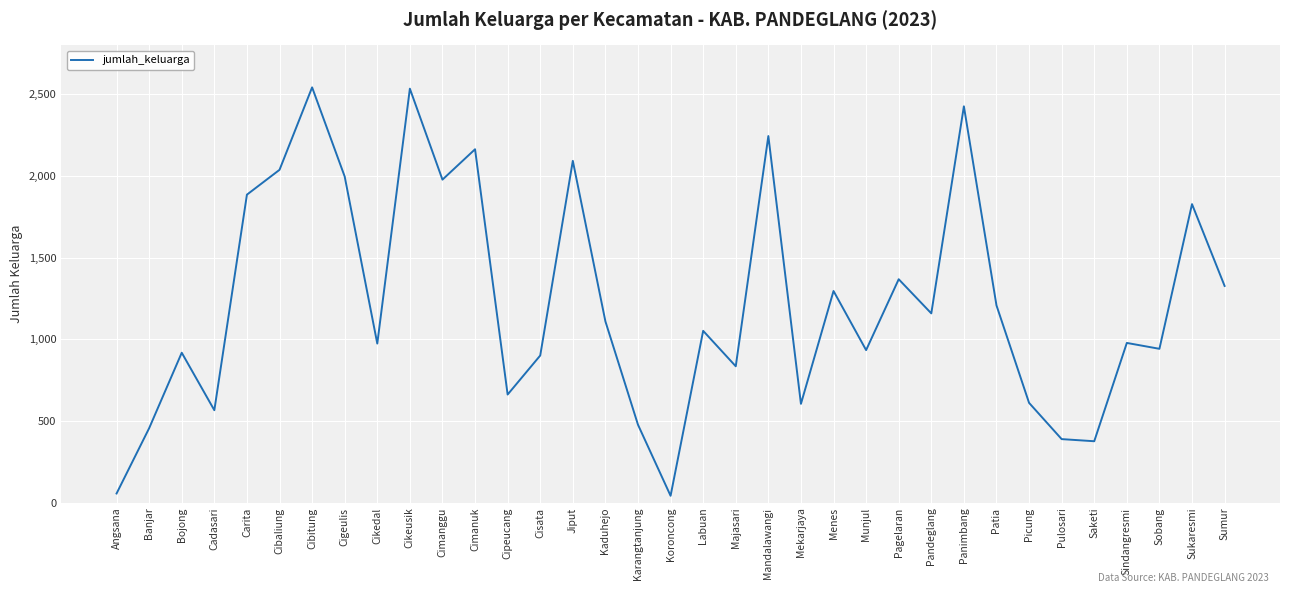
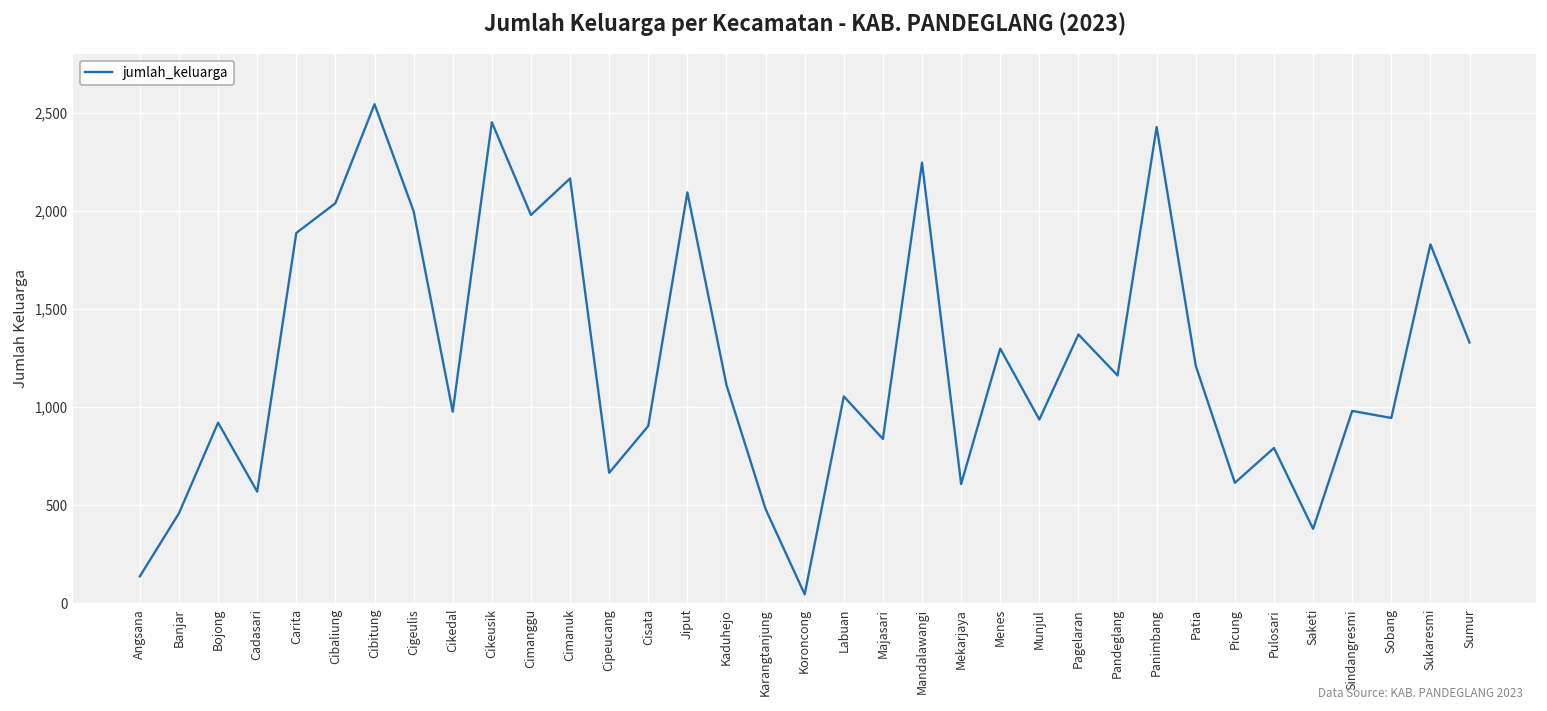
Angsana: 60 -> 130
Cikeusik: 2,540 -> 2,450
Pulosari: 390 -> 790
